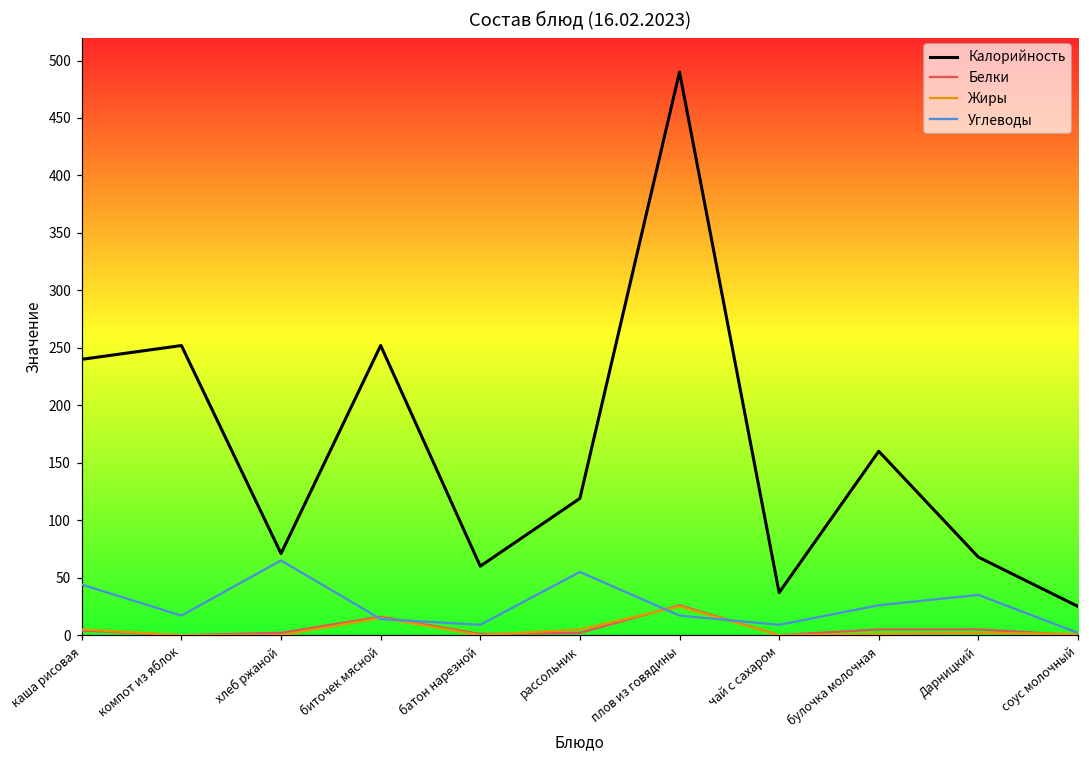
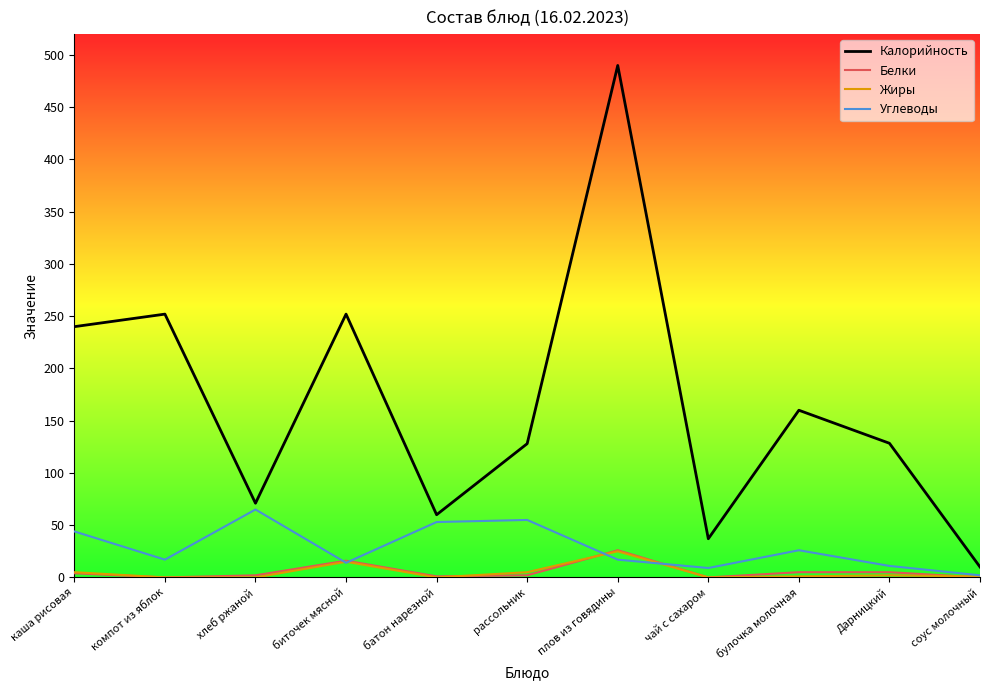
Углеводы, батон нарезной: 9 -> 53
Калорийность, рассольник: 119 -> 128
Калорийность, Дарницкий: 68 -> 128
Углеводы, Дарницкий: 35 -> 11
Калорийность, соус молочный: 25 -> 10
